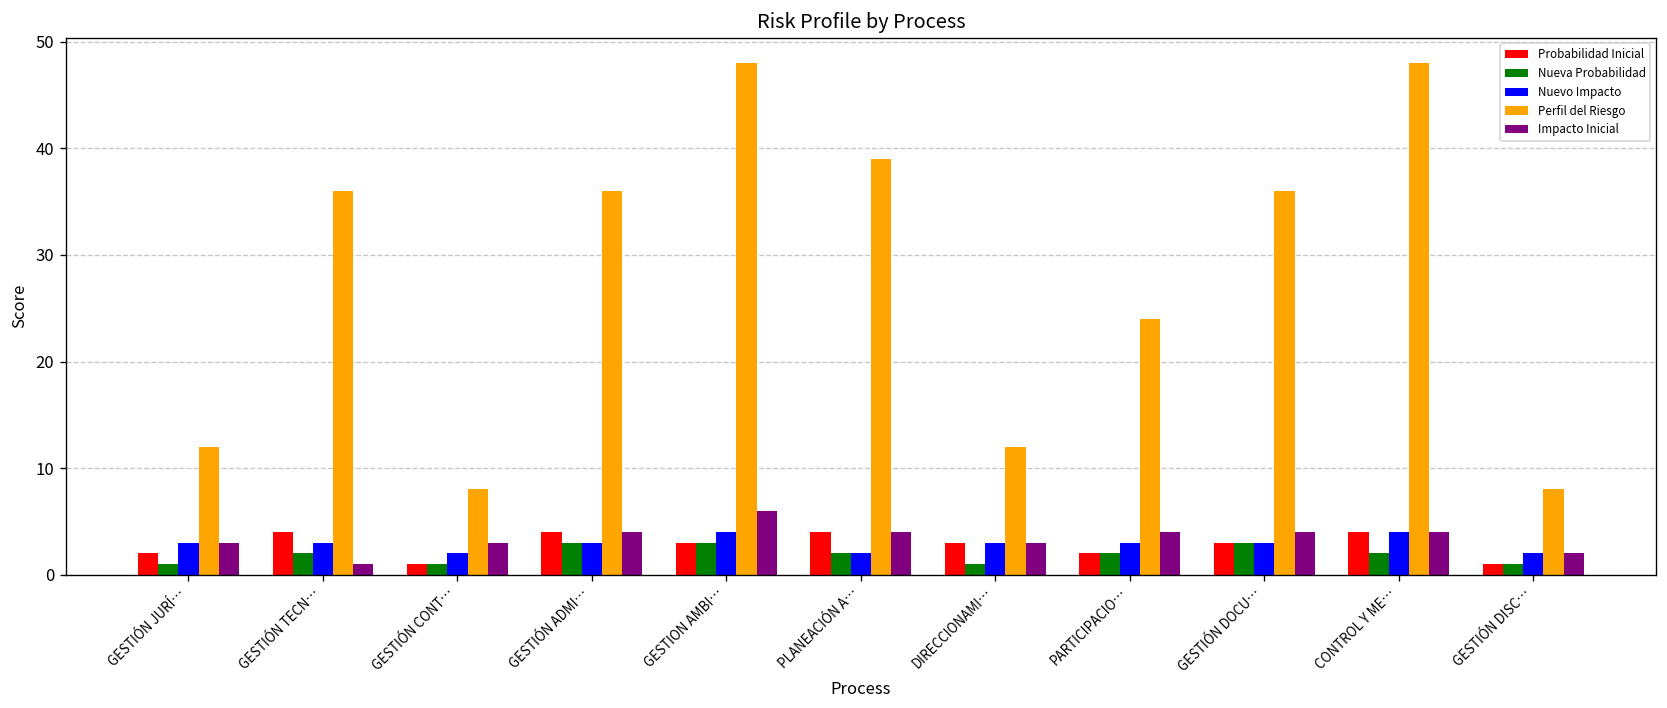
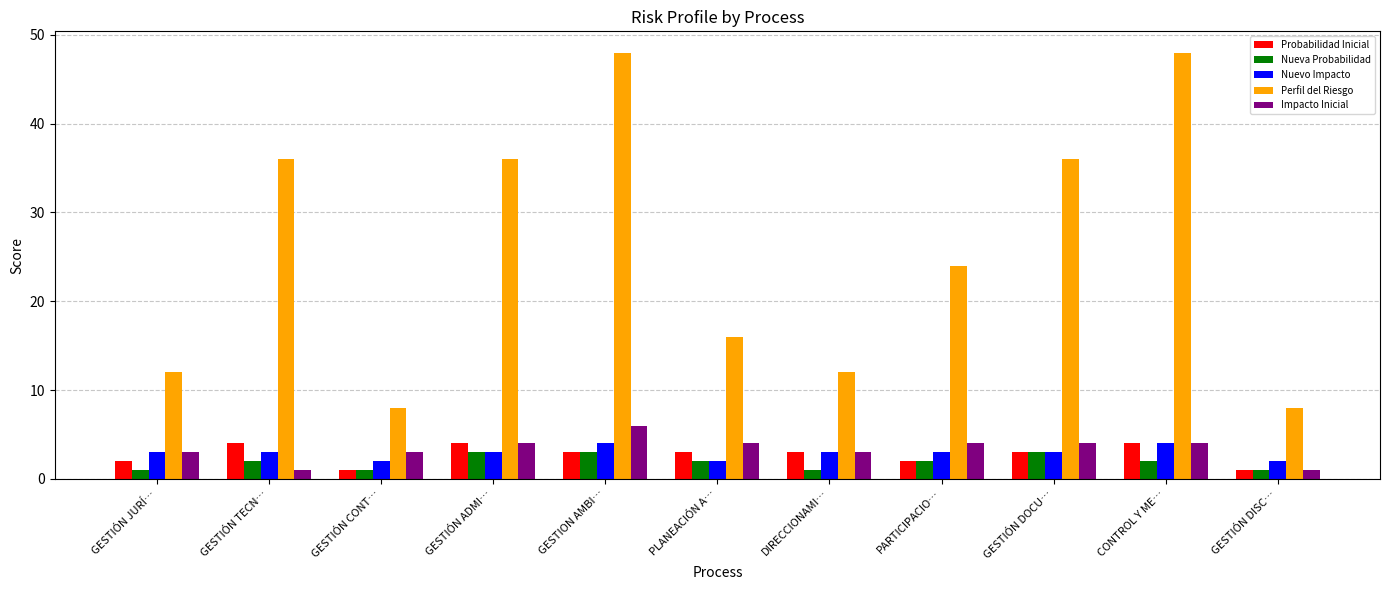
Probabilidad Inicial, PLANEACIÓN A…: 4 -> 3
Perfil del Riesgo, PLANEACIÓN A…: 39 -> 16
Impacto Inicial, GESTIÓN DISC…: 2 -> 1
